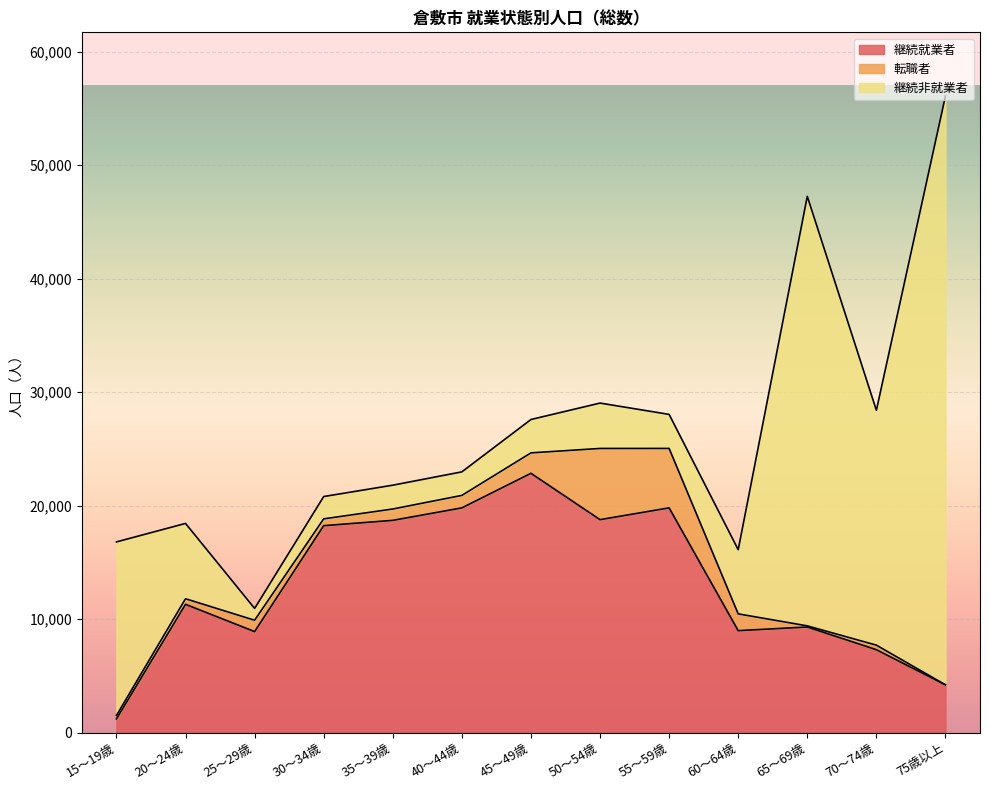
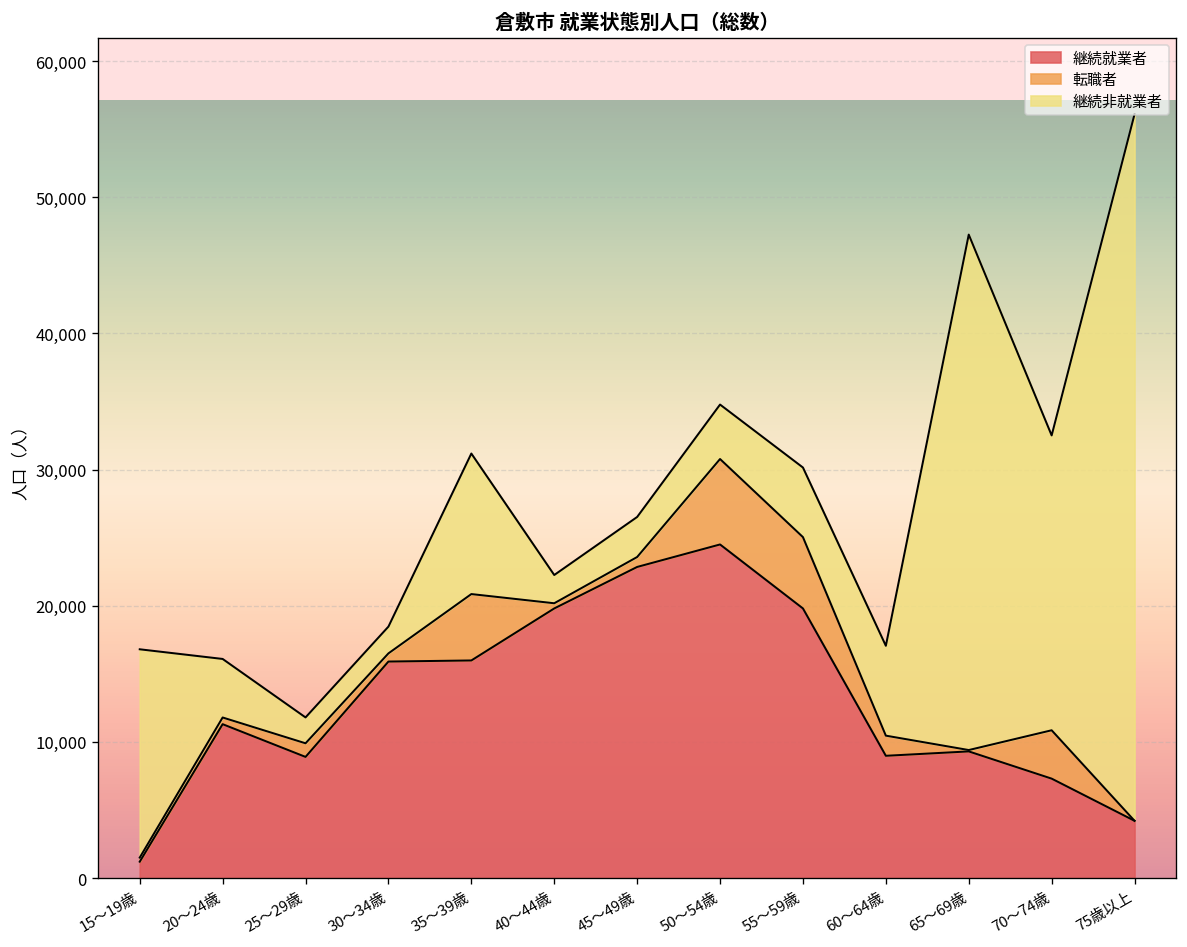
継続非就業者, 20～24歳: 6,600 -> 4,300
継続非就業者, 25～29歳: 1,000 -> 1,900
継続就業者, 30～34歳: 18,200 -> 15,900
継続就業者, 35～39歳: 18,700 -> 16,000
転職者, 35～39歳: 1,000 -> 4,900
継続非就業者, 35～39歳: 2,100 -> 10,300
転職者, 40～44歳: 1,100 -> 400
転職者, 45～49歳: 1,800 -> 700
継続就業者, 50～54歳: 18,800 -> 24,500
継続非就業者, 55～59歳: 3,000 -> 5,100
継続非就業者, 60～64歳: 5,700 -> 6,600
転職者, 70～74歳: 400 -> 3,600
継続非就業者, 70～74歳: 20,700 -> 21,700
